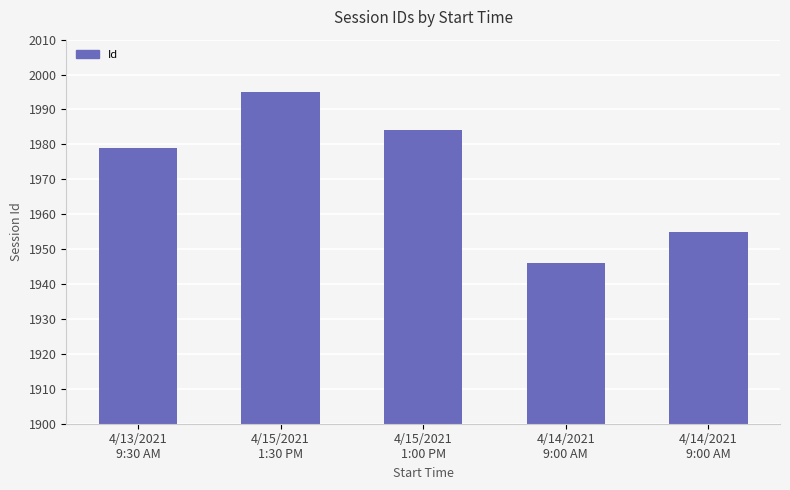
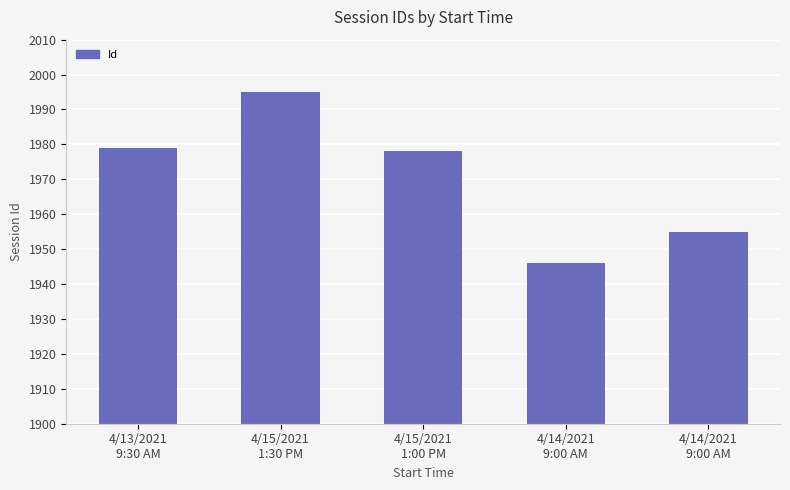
4/15/2021 1:00 PM: 1984 -> 1978
